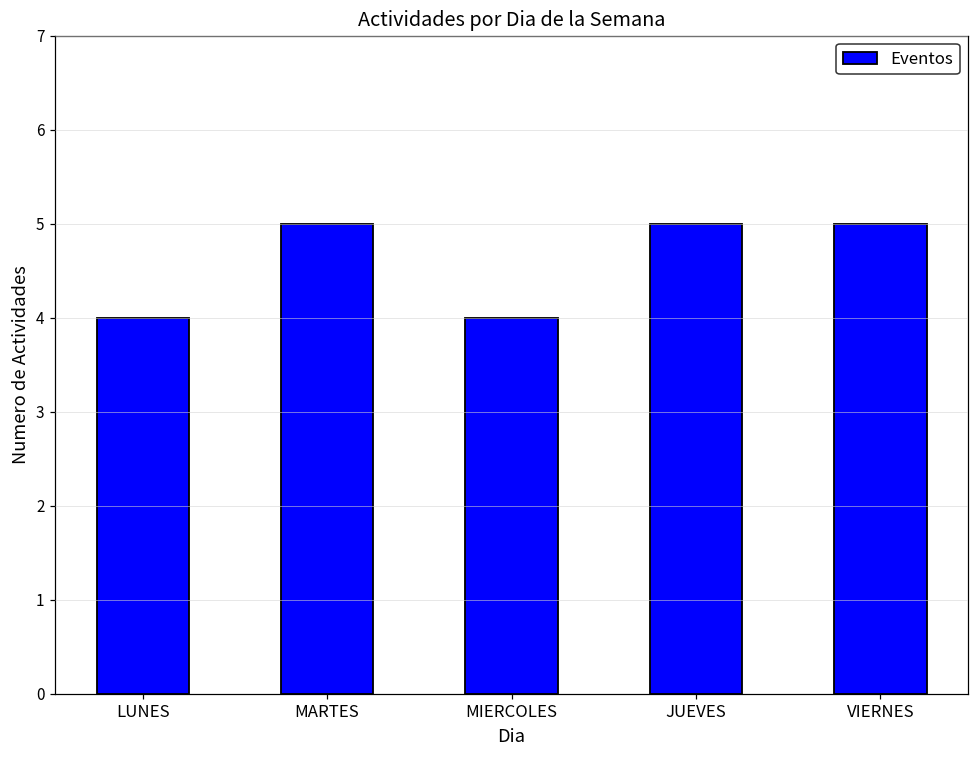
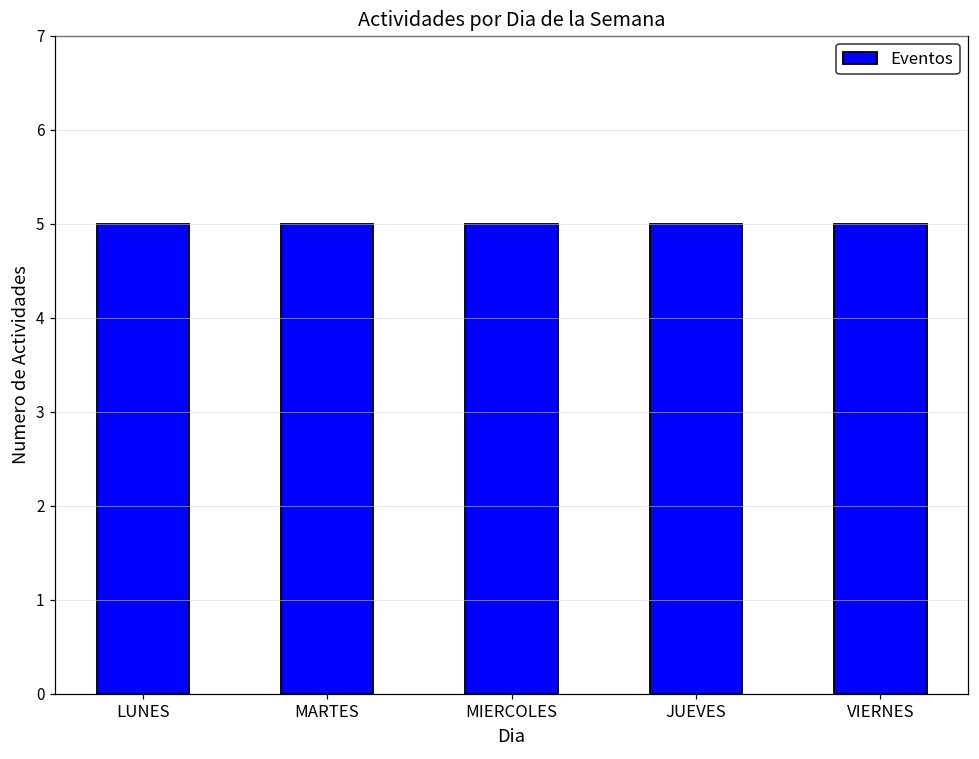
LUNES: 4 -> 5
MIERCOLES: 4 -> 5
